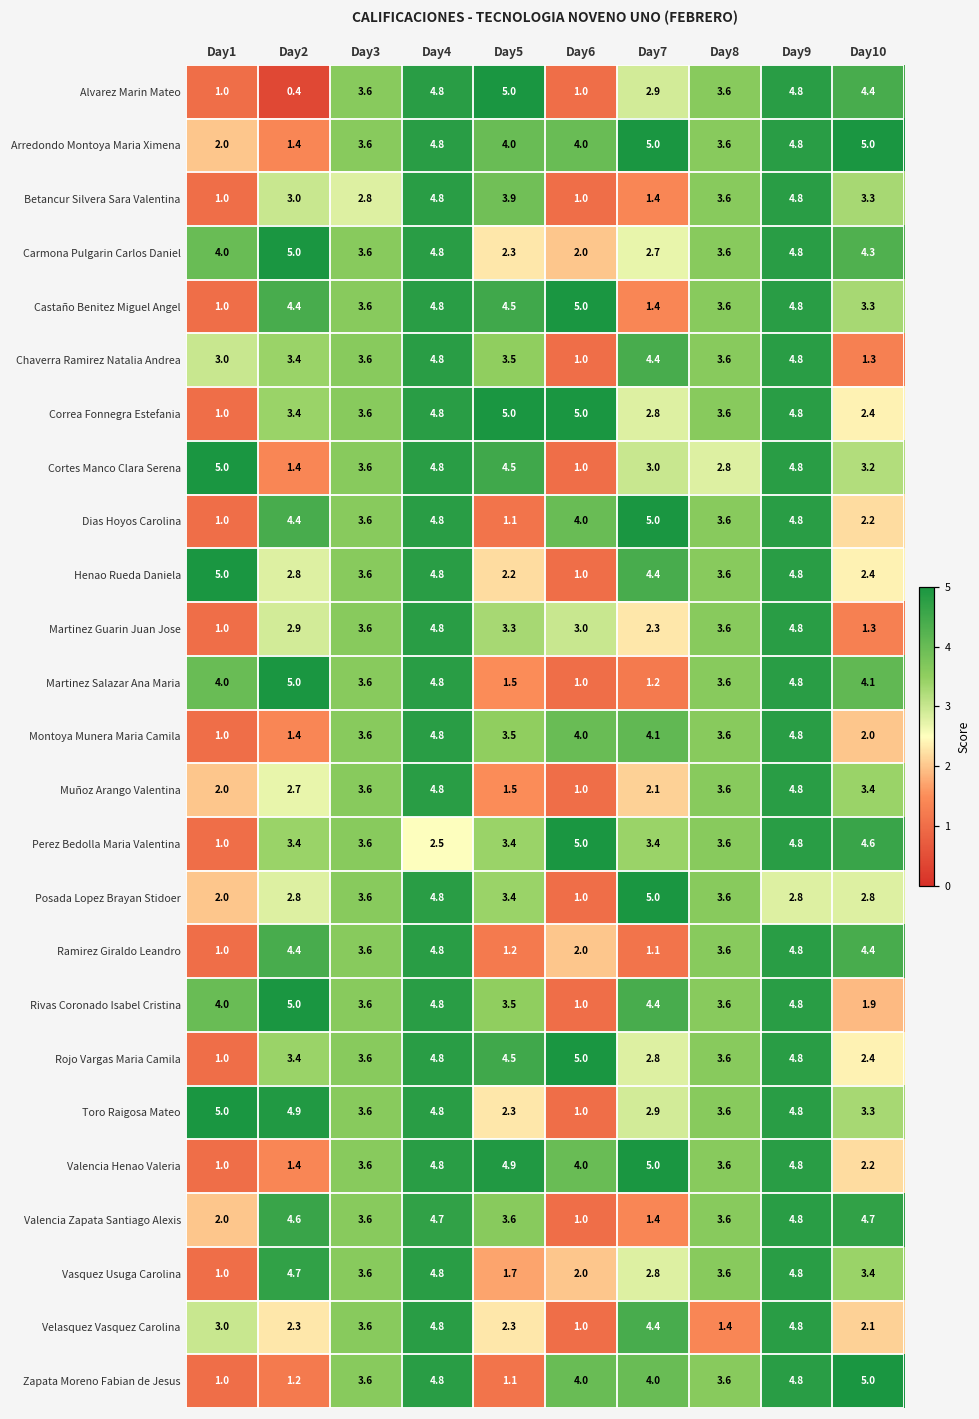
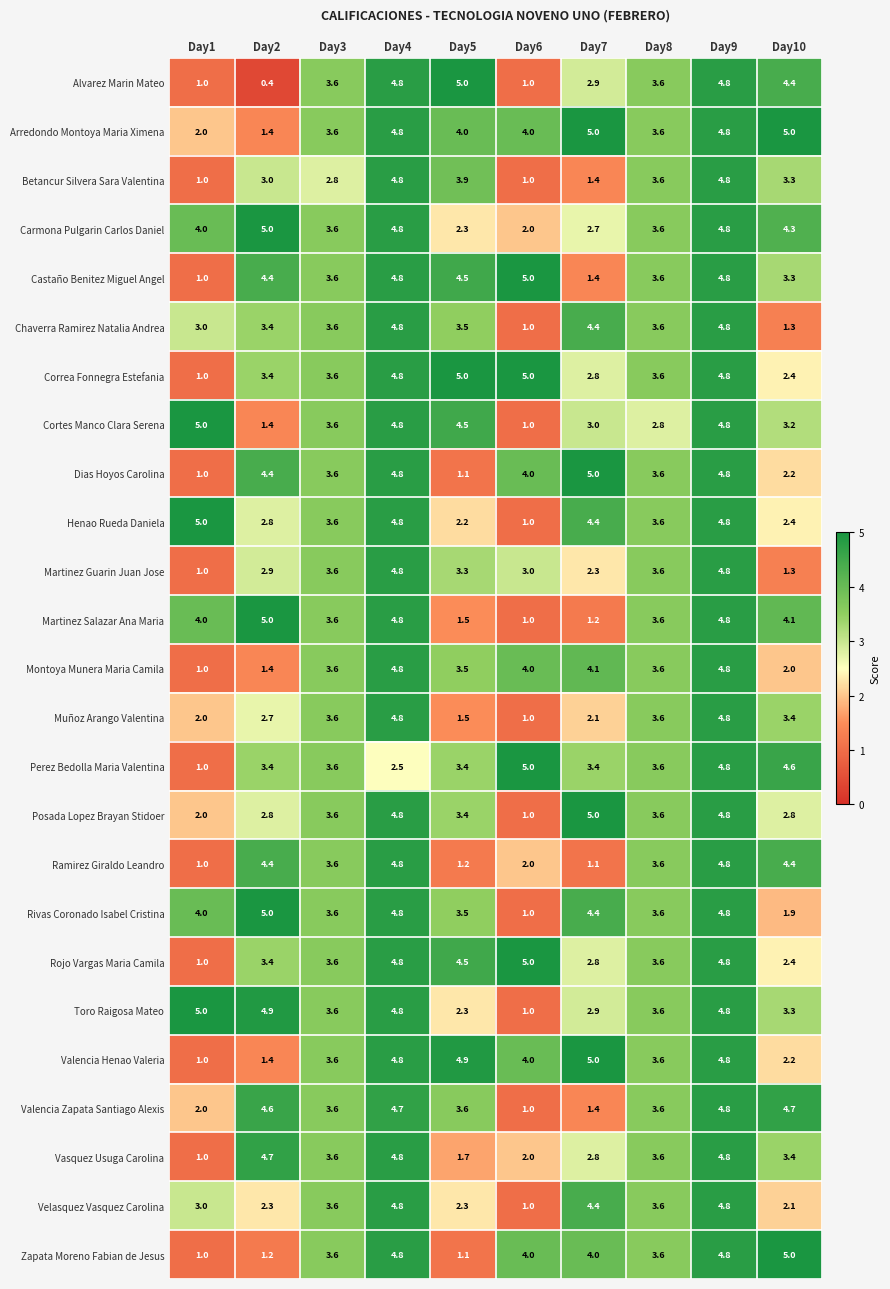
Posada Lopez Brayan Stidoer, Day9: 2.8 -> 4.8
Velasquez Vasquez Carolina, Day8: 1.4 -> 3.6
